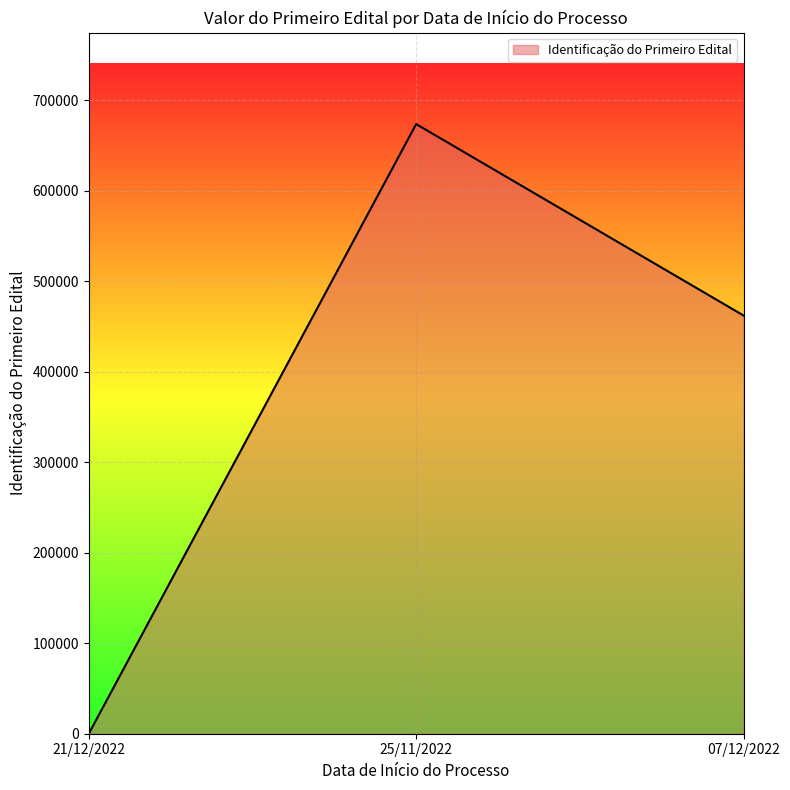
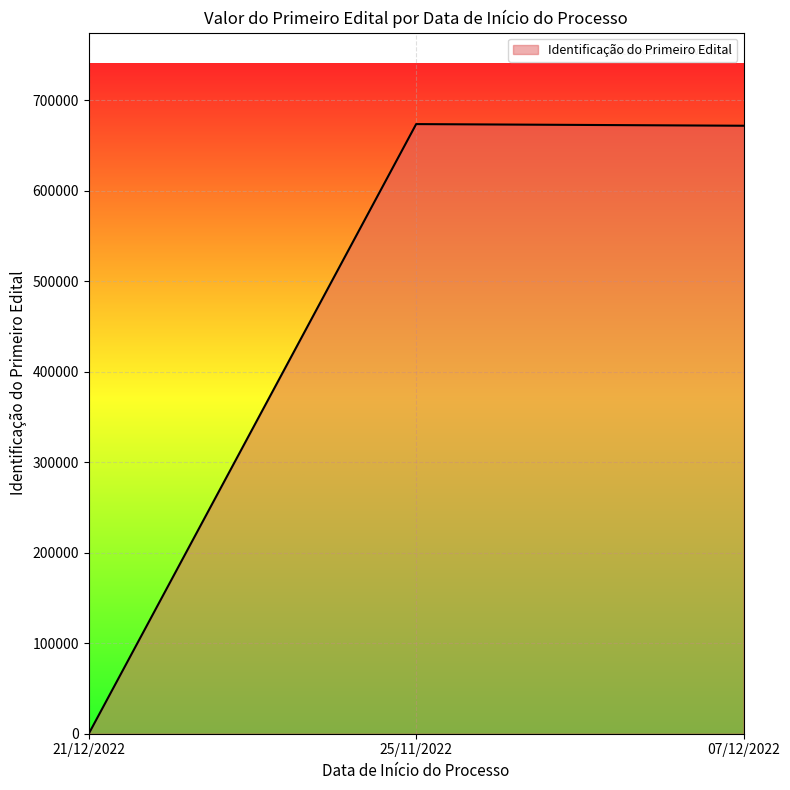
07/12/2022: 460000 -> 670000
